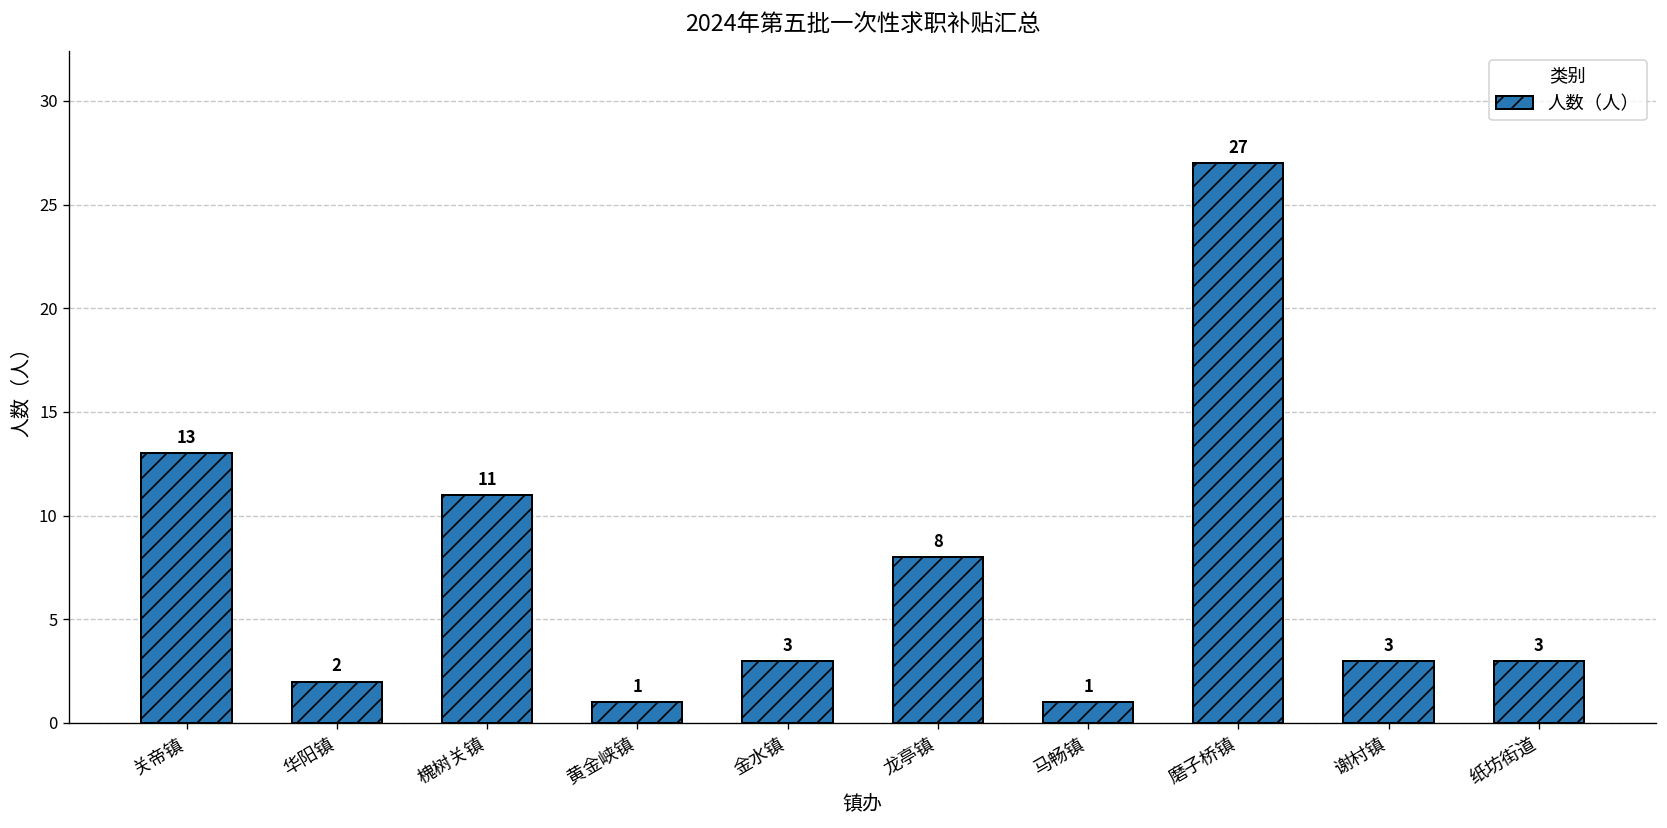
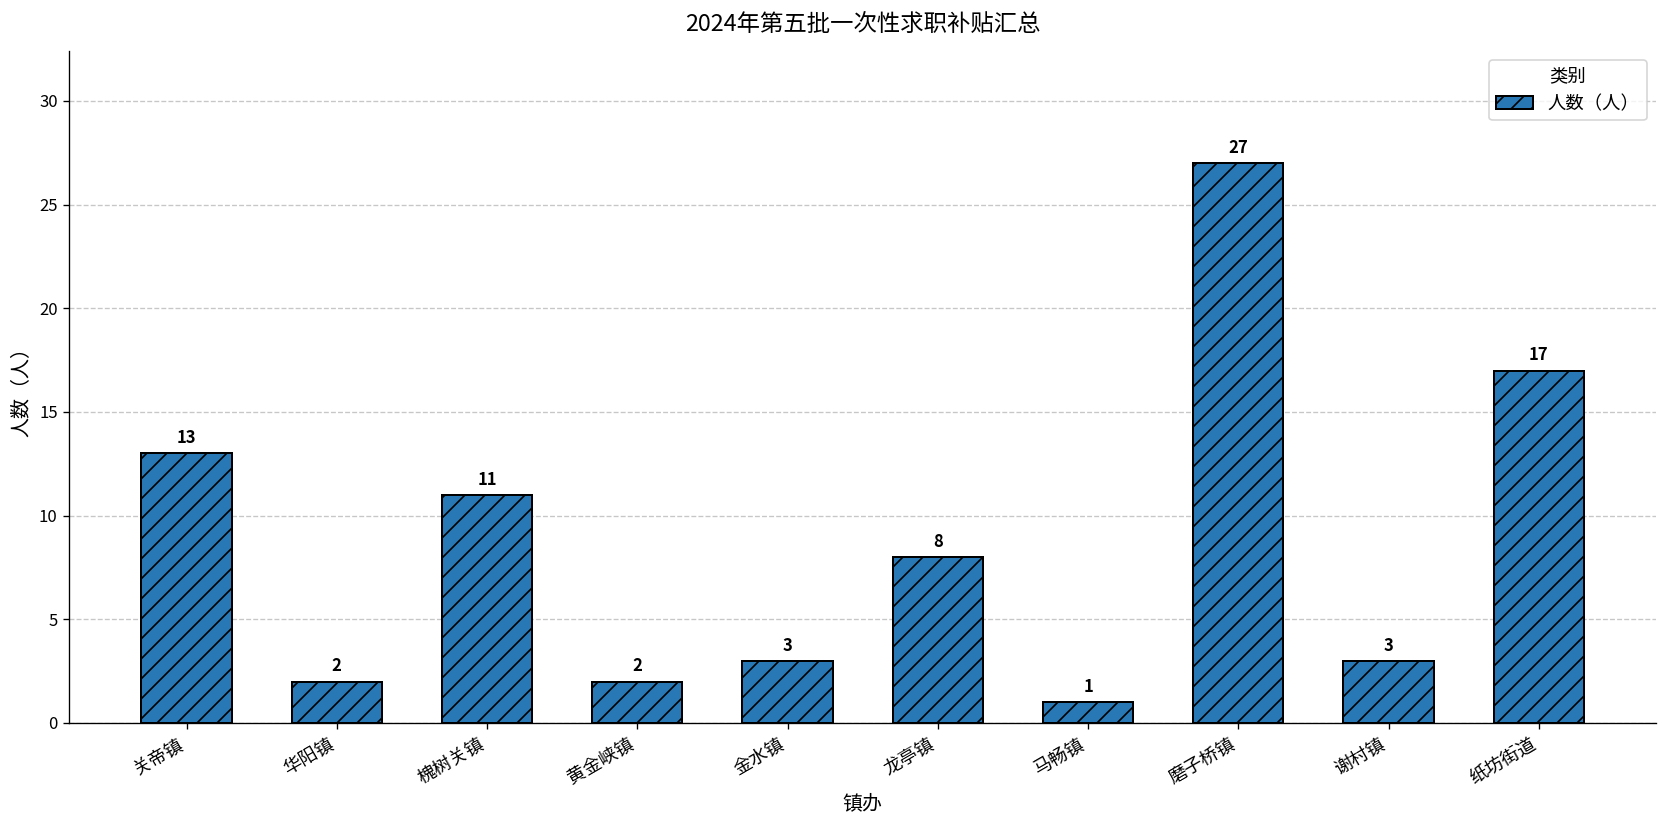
黄金峡镇: 1 -> 2
纸坊街道: 3 -> 17
